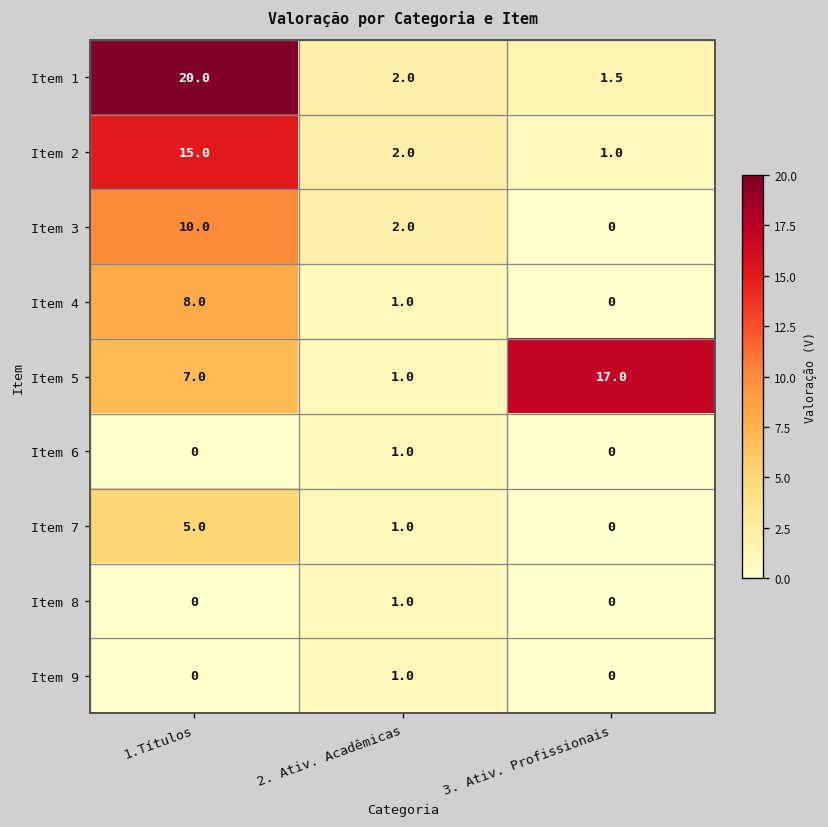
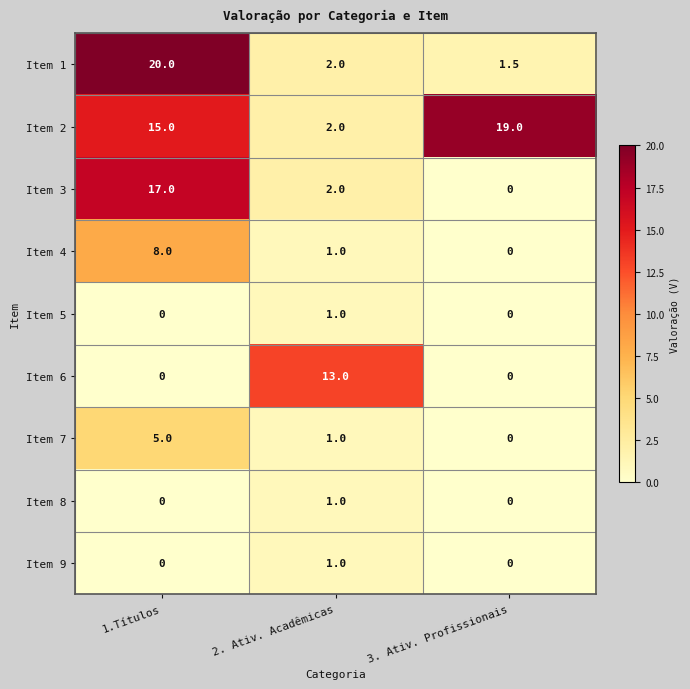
Item 2, 3. Ativ. Profissionais: 1.0 -> 19.0
Item 3, 1.Títulos: 10.0 -> 17.0
Item 5, 1.Títulos: 7.0 -> 0
Item 5, 3. Ativ. Profissionais: 17.0 -> 0
Item 6, 2. Ativ. Acadêmicas: 1.0 -> 13.0
